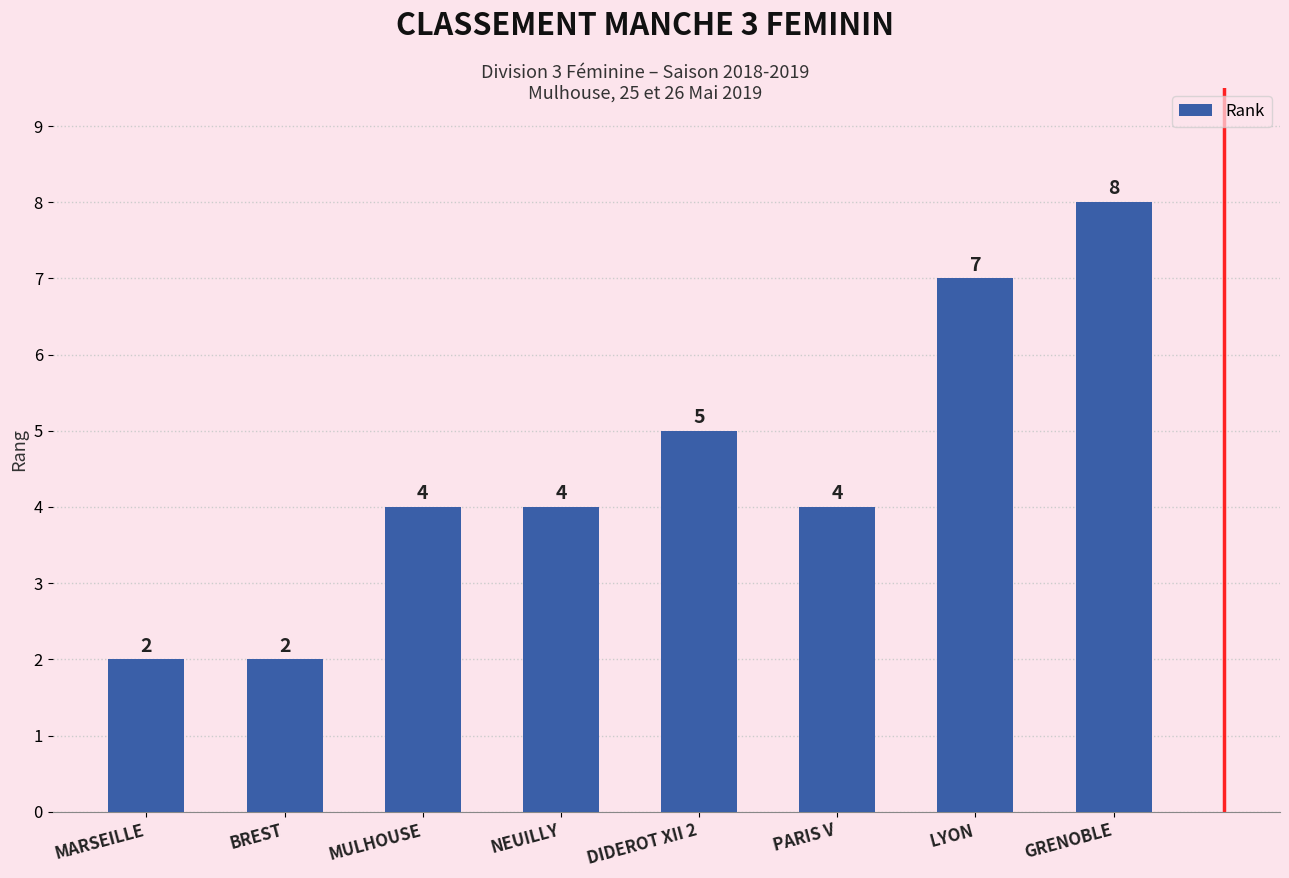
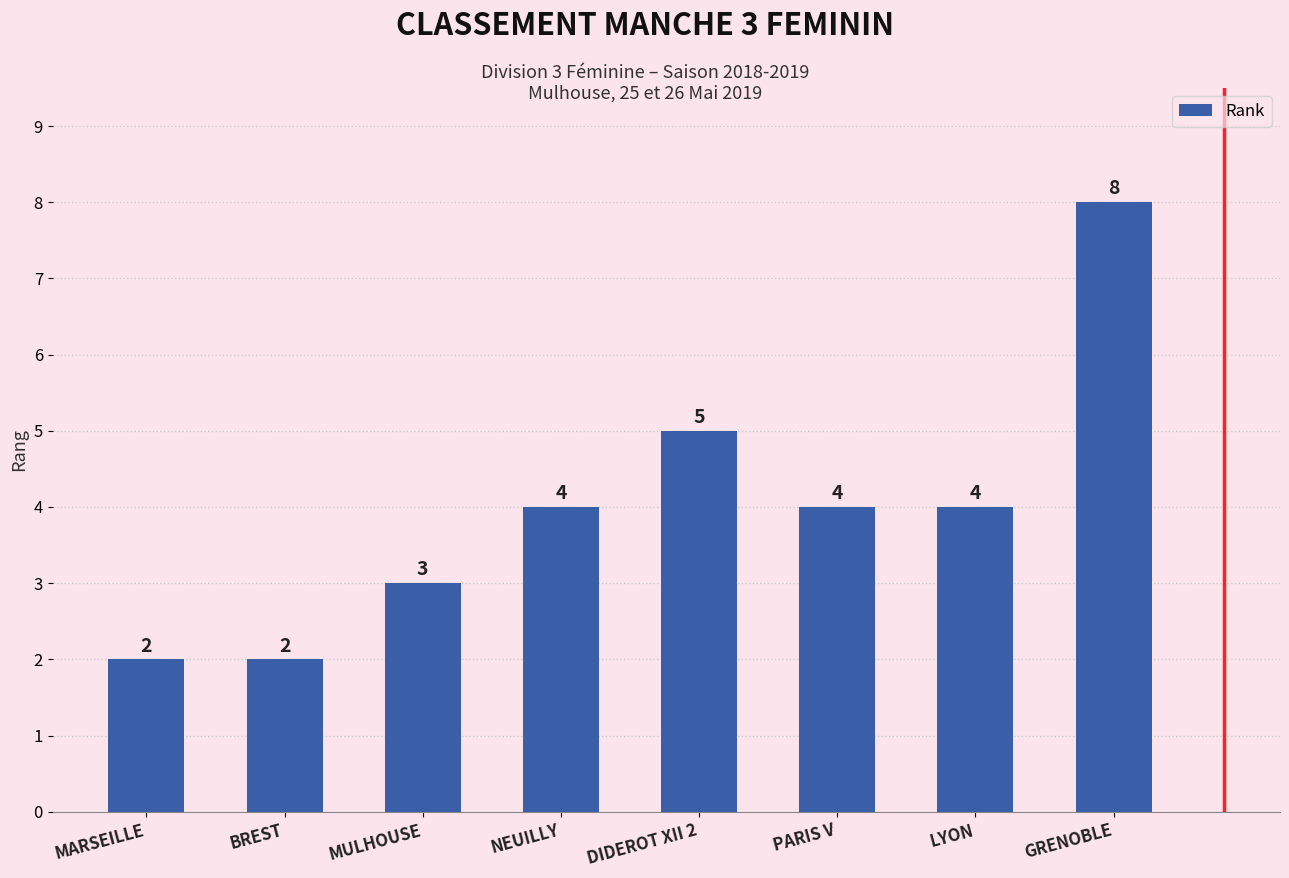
MULHOUSE: 4 -> 3
LYON: 7 -> 4
